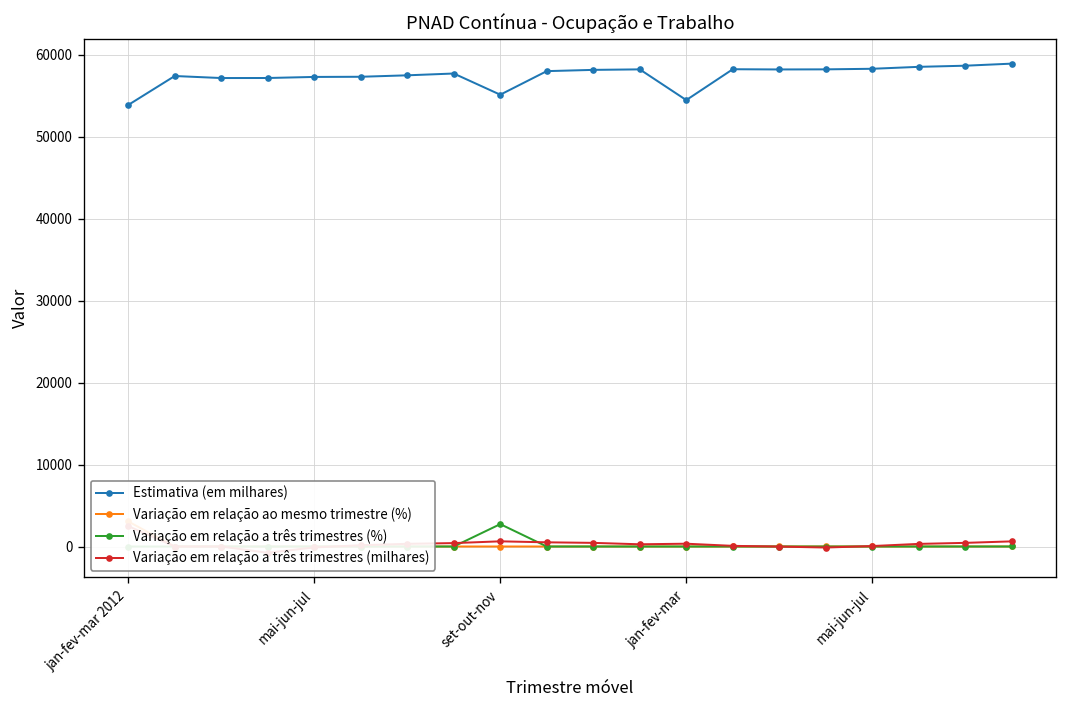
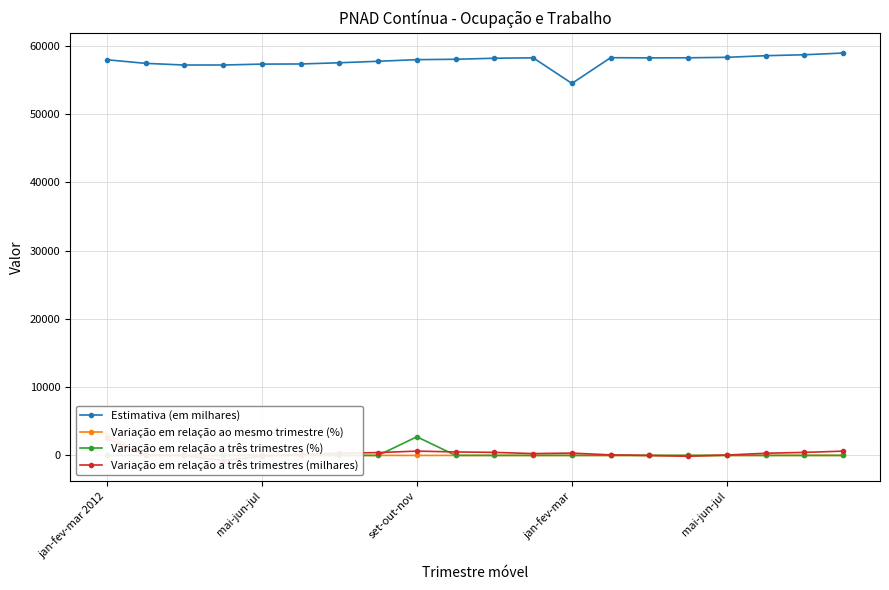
Estimativa (em milhares), jan-fev-mar 2012: 54000 -> 58000
Estimativa (em milhares), set-out-nov: 55000 -> 58000
